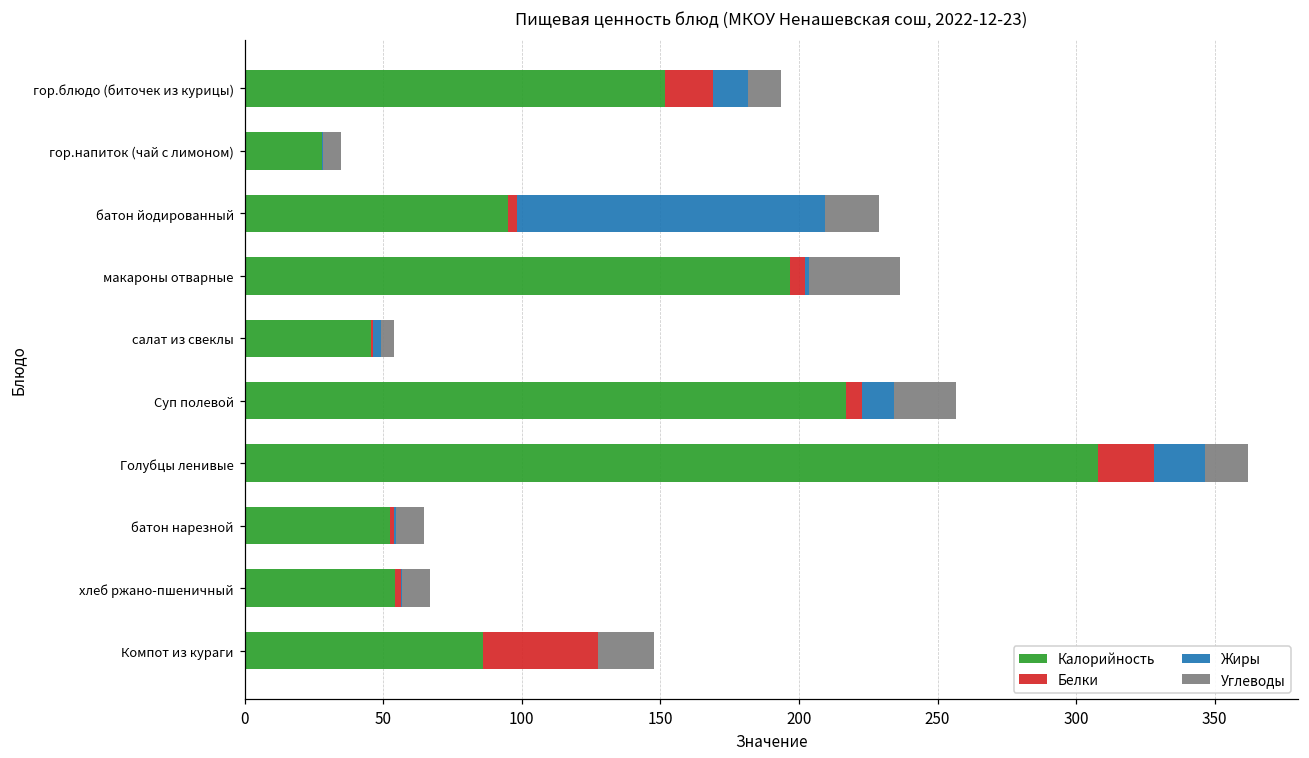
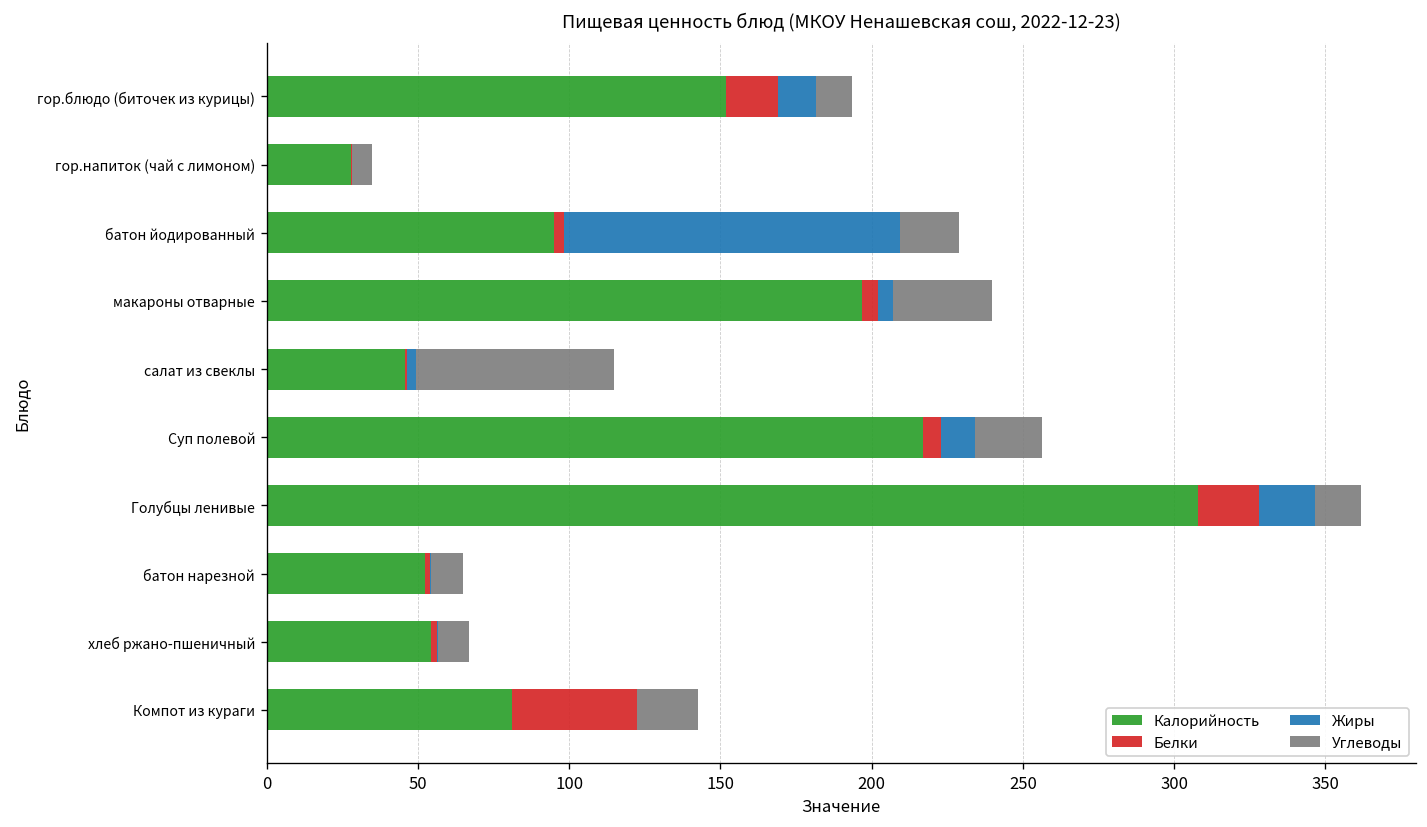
Жиры, макароны отварные: 2 -> 5
Углеводы, салат из свеклы: 5 -> 66
Калорийность, Компот из кураги: 86 -> 81
